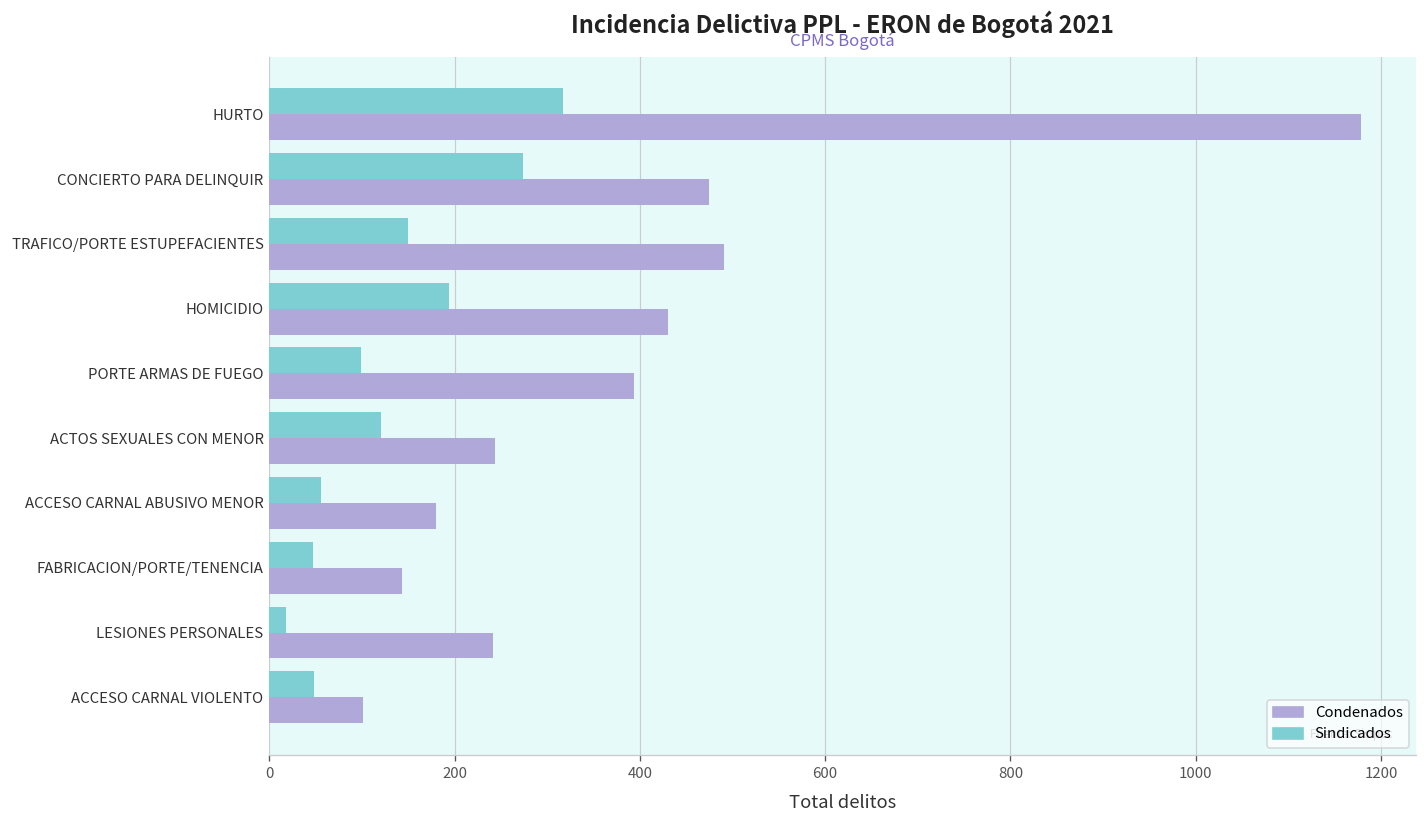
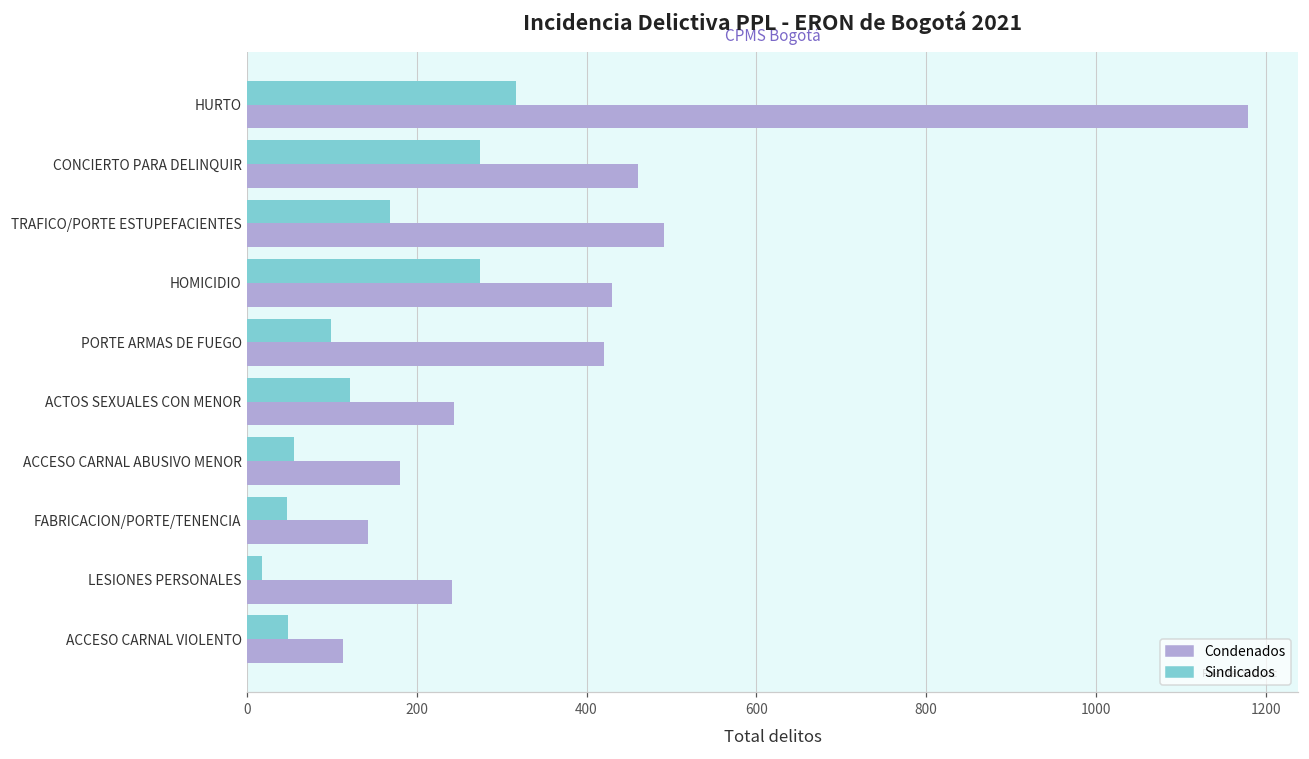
Condenados, CONCIERTO PARA DELINQUIR: 480 -> 460
Sindicados, TRAFICO/PORTE ESTUPEFACIENTES: 150 -> 170
Sindicados, HOMICIDIO: 190 -> 270
Condenados, PORTE ARMAS DE FUEGO: 390 -> 420
Condenados, ACCESO CARNAL VIOLENTO: 100 -> 110
